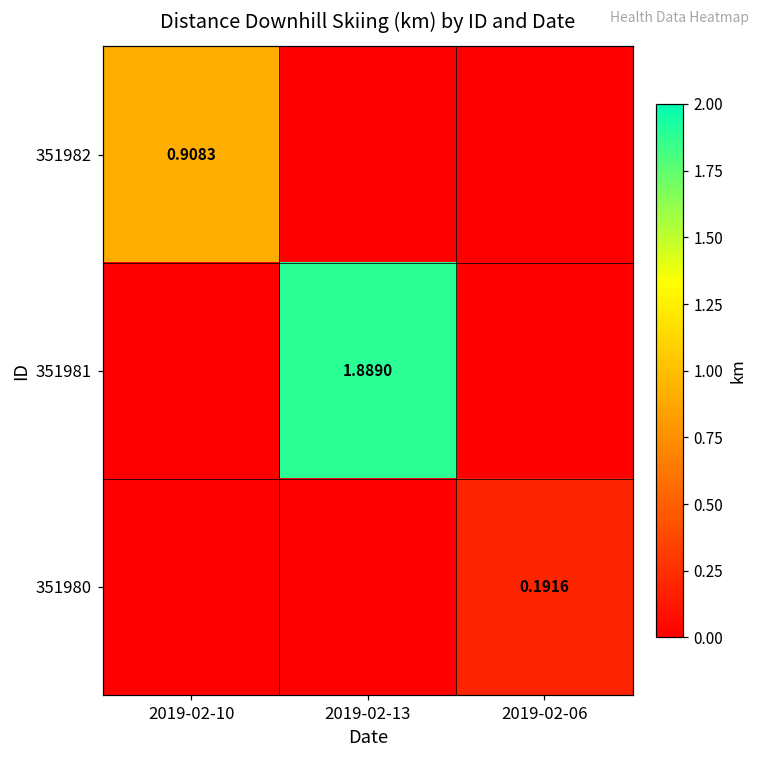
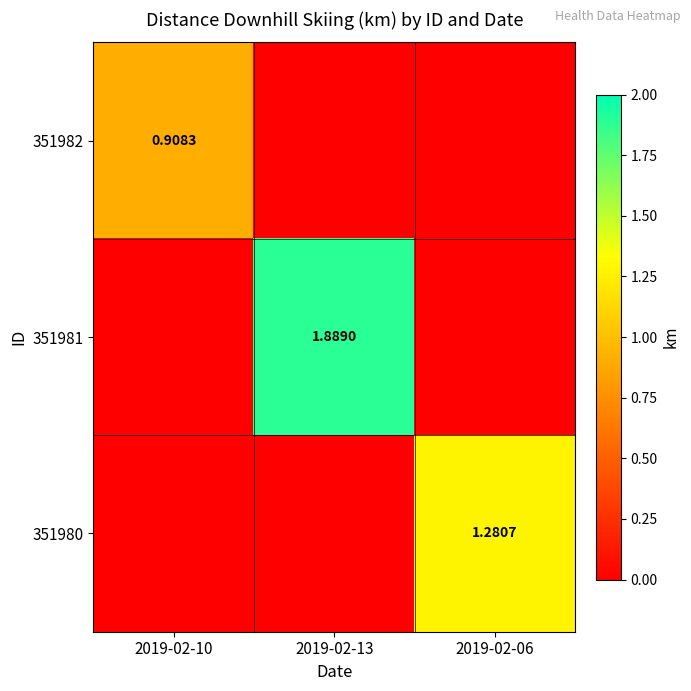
351980, 2019-02-06: 0.1916 -> 1.2807
